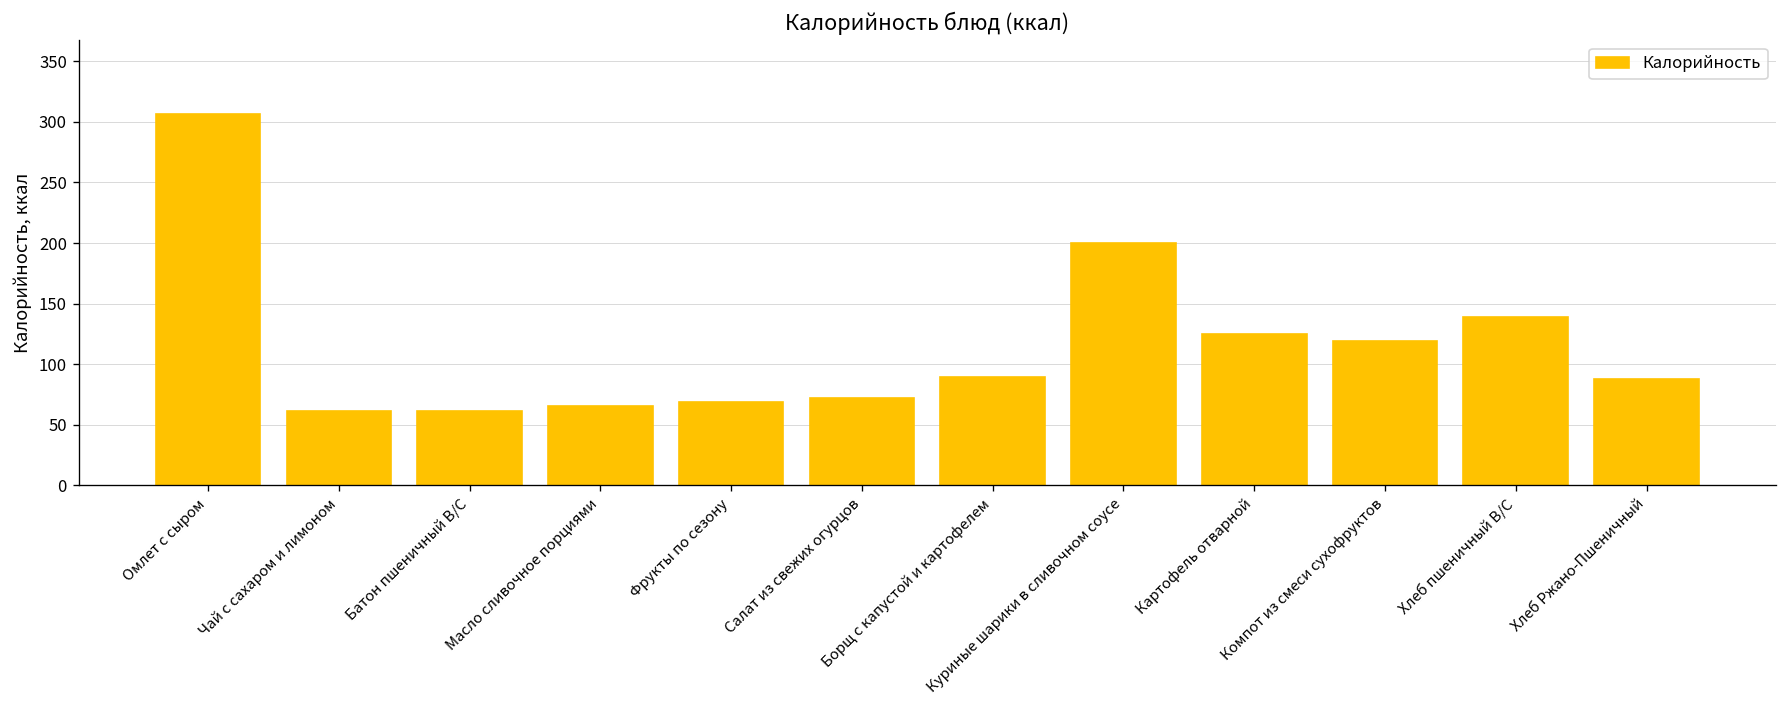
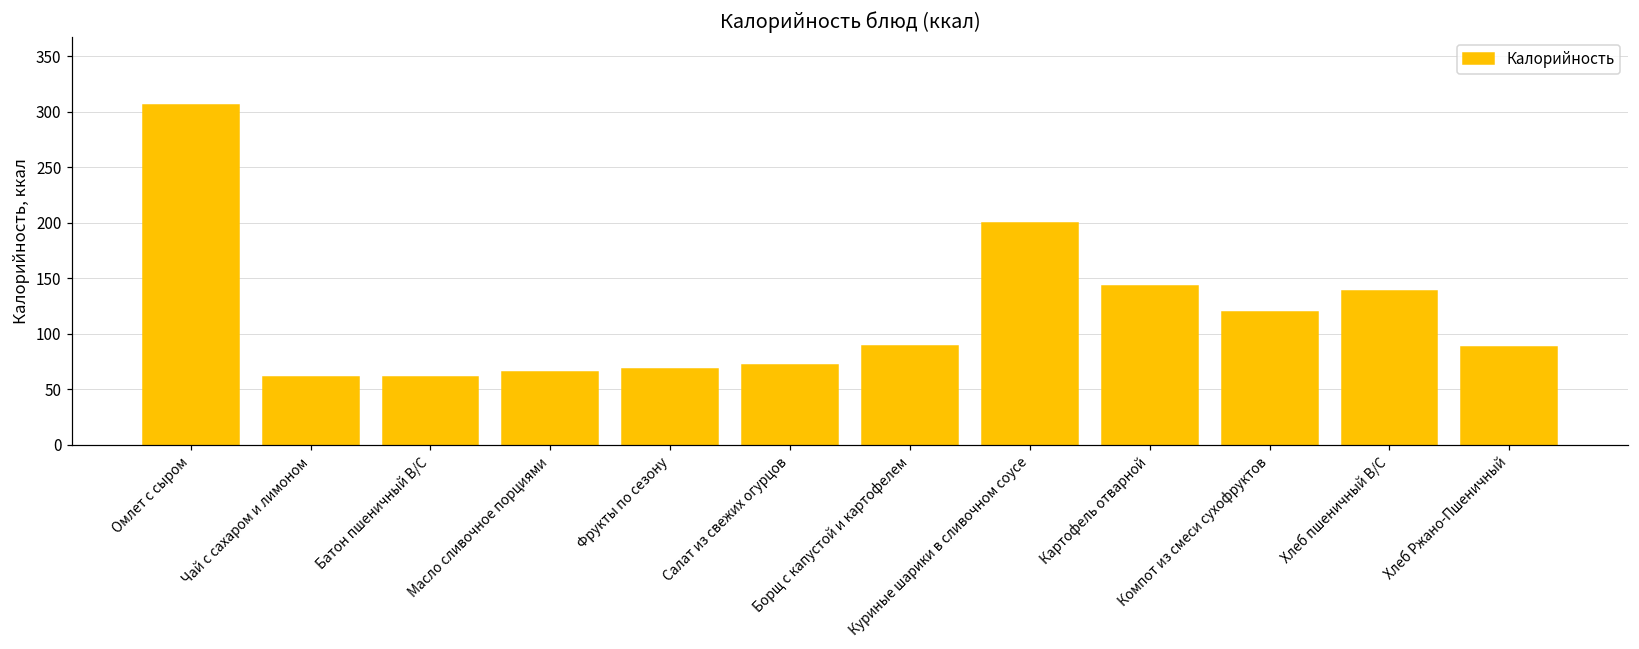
Картофель отварной: 125 -> 143
